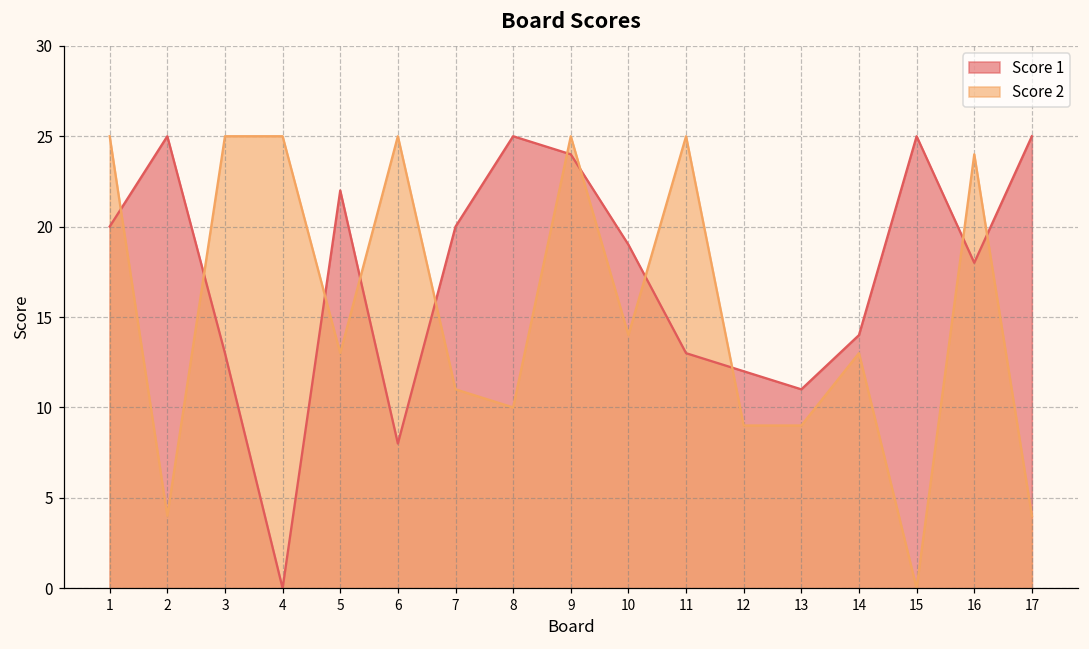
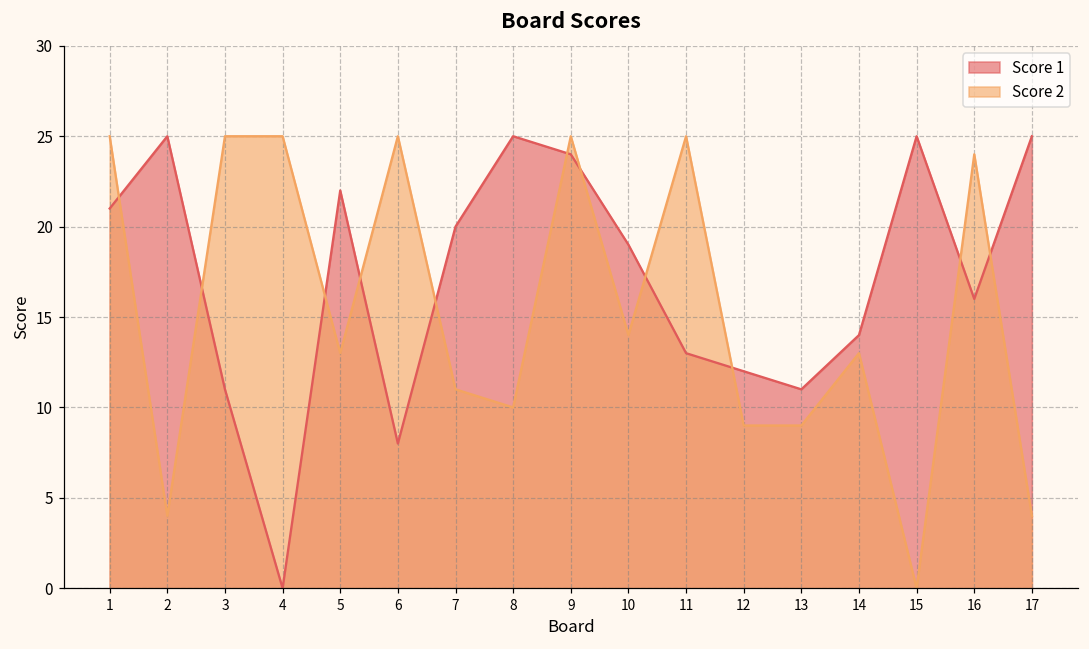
Score 1, 1: 20 -> 21
Score 1, 3: 13 -> 11
Score 1, 16: 18 -> 16
